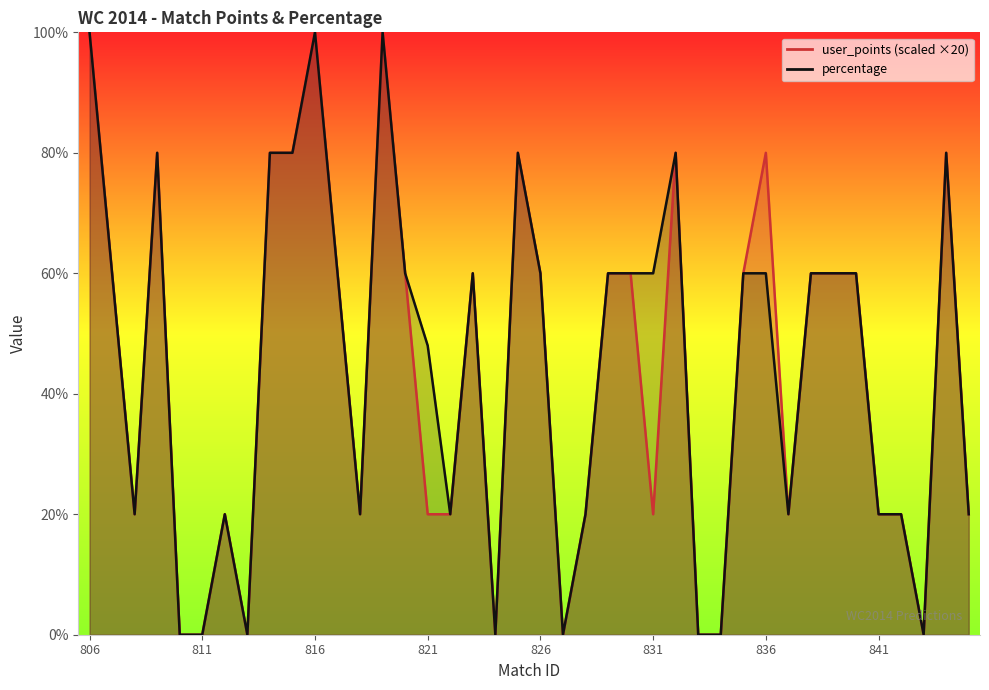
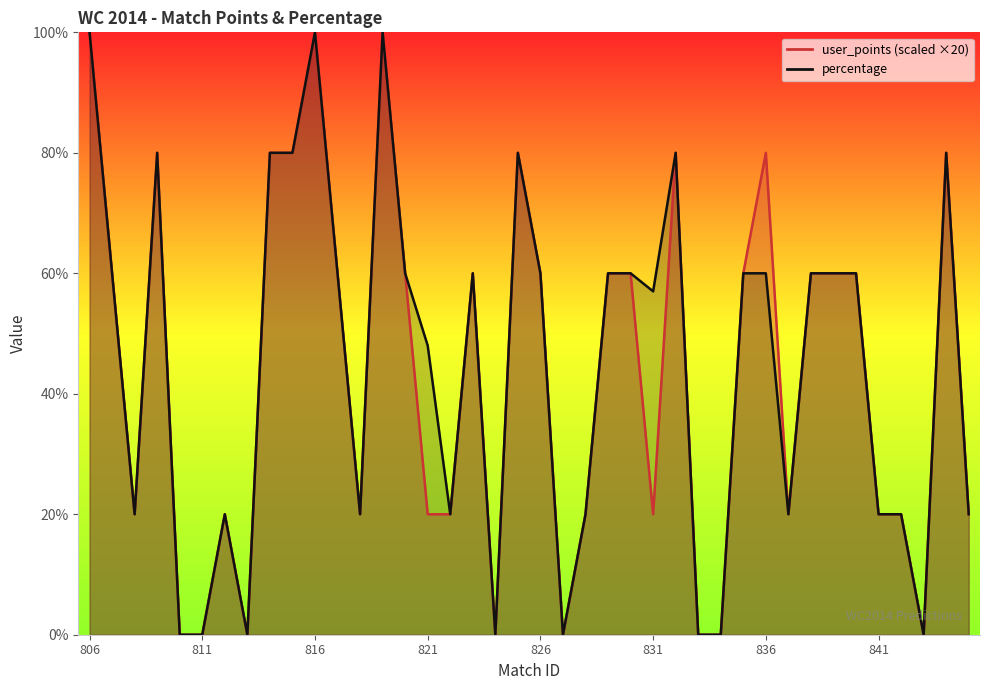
percentage, 831: 60% -> 57%
